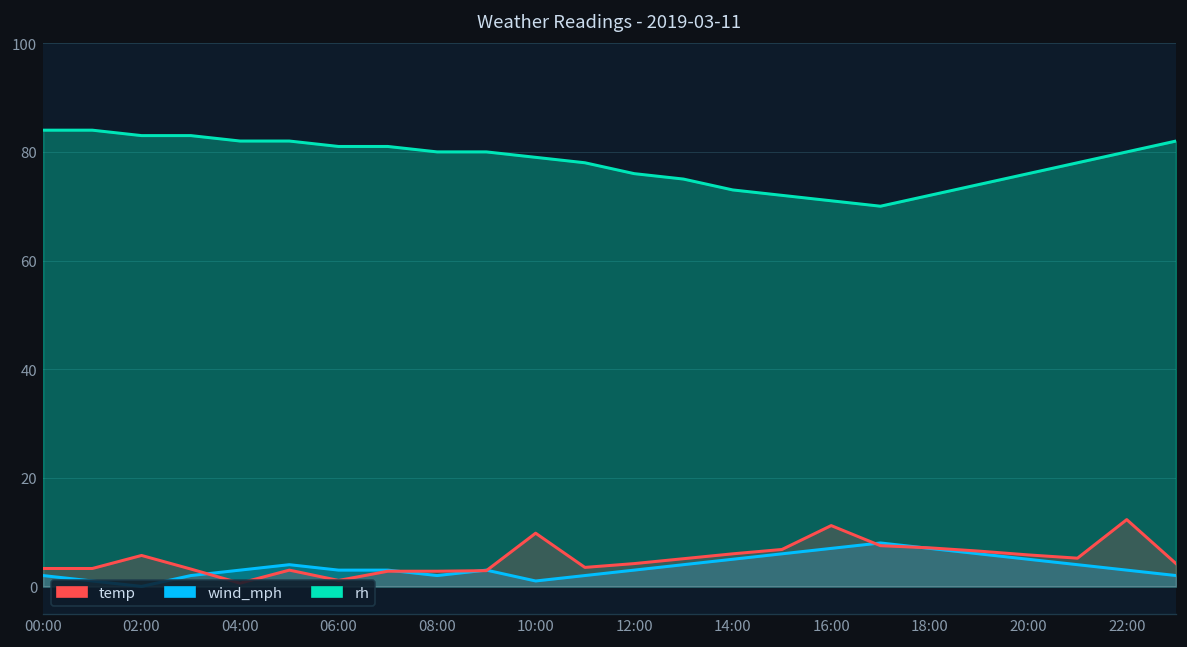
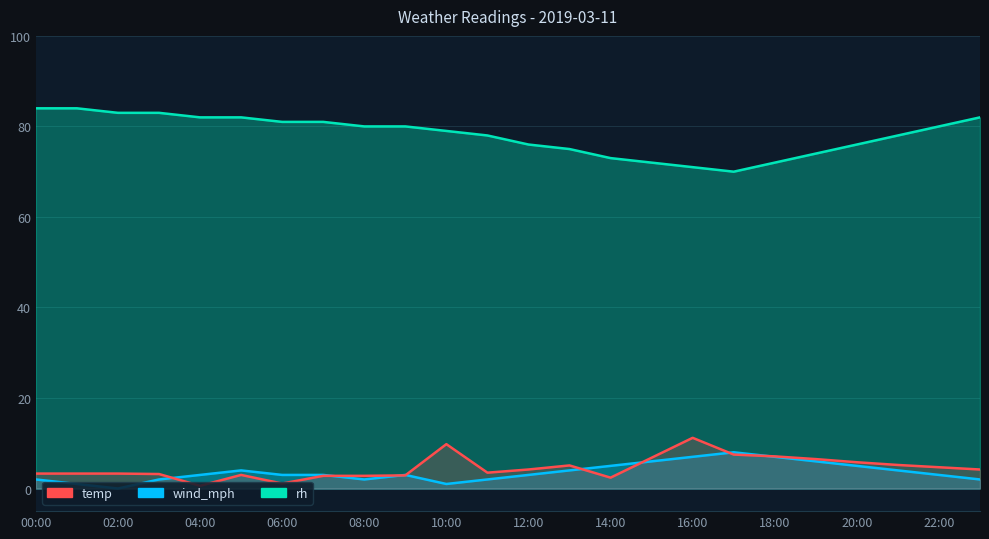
temp, 02:00: 6 -> 3
temp, 14:00: 6 -> 2
temp, 22:00: 12 -> 5
